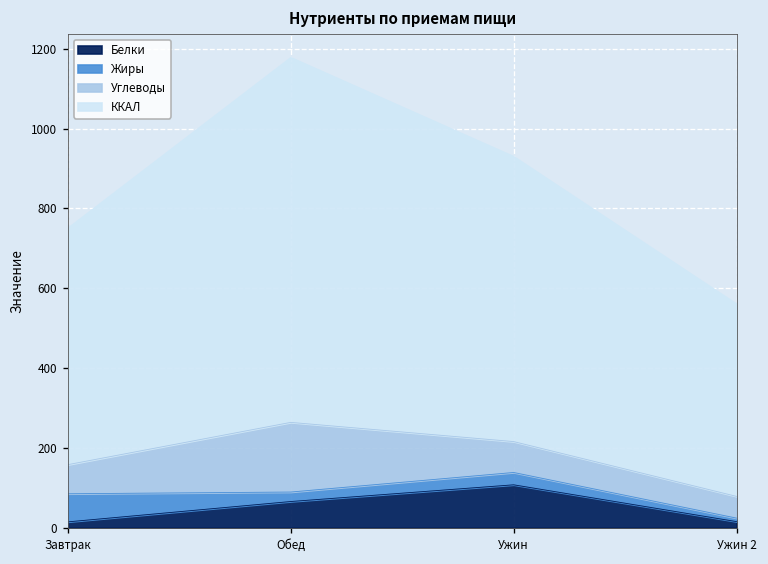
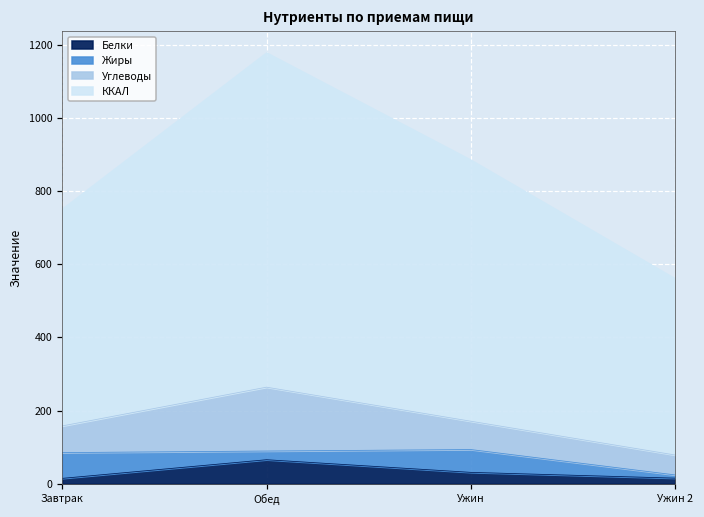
Белки, Ужин: 110 -> 30
Жиры, Ужин: 30 -> 60
